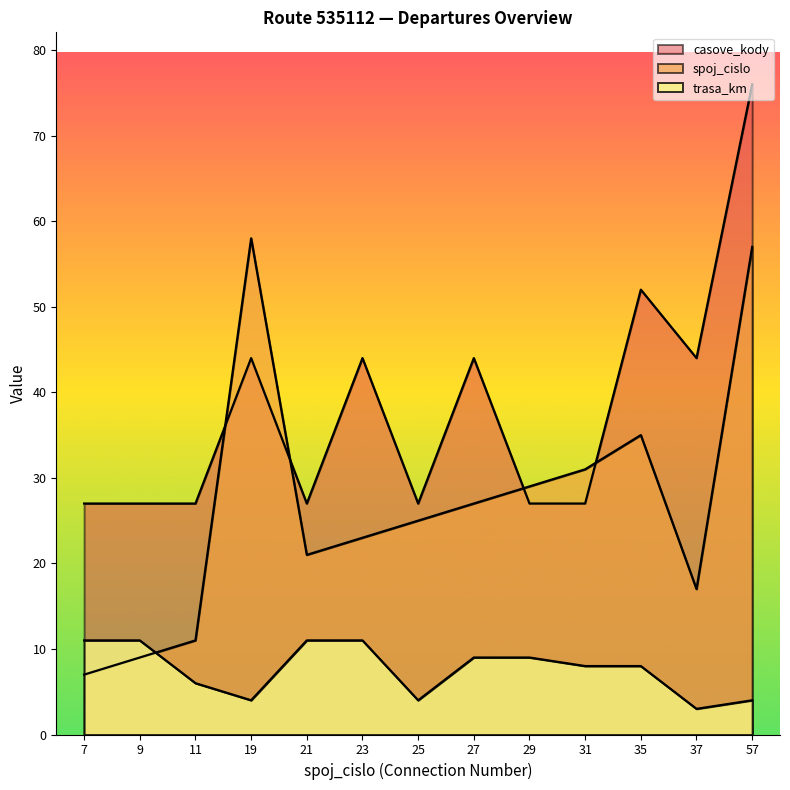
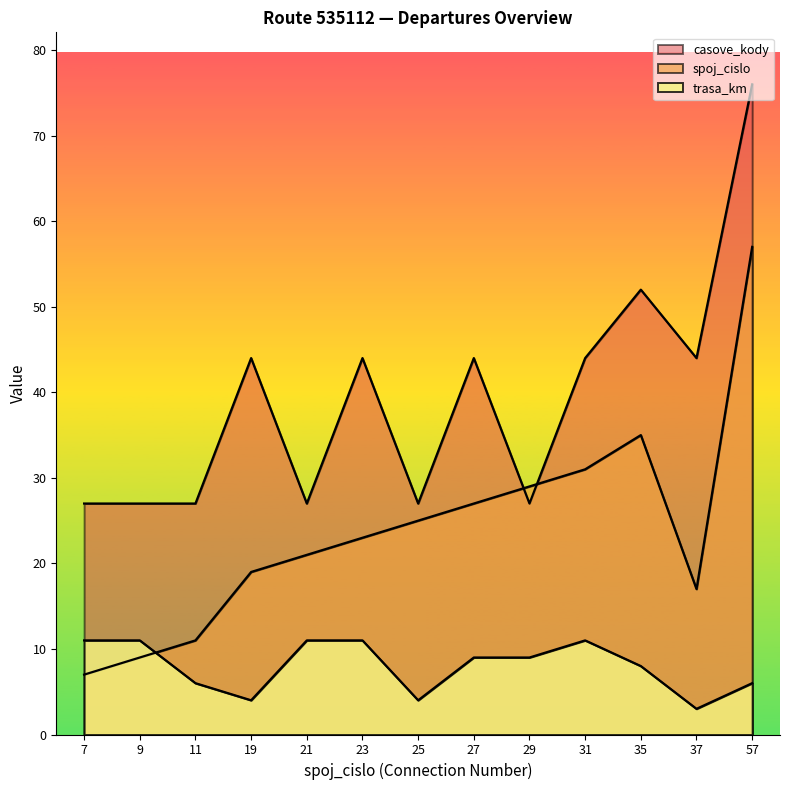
spoj_cislo, 19: 58 -> 19
casove_kody, 31: 27 -> 44
trasa_km, 31: 8 -> 11
trasa_km, 57: 4 -> 6
